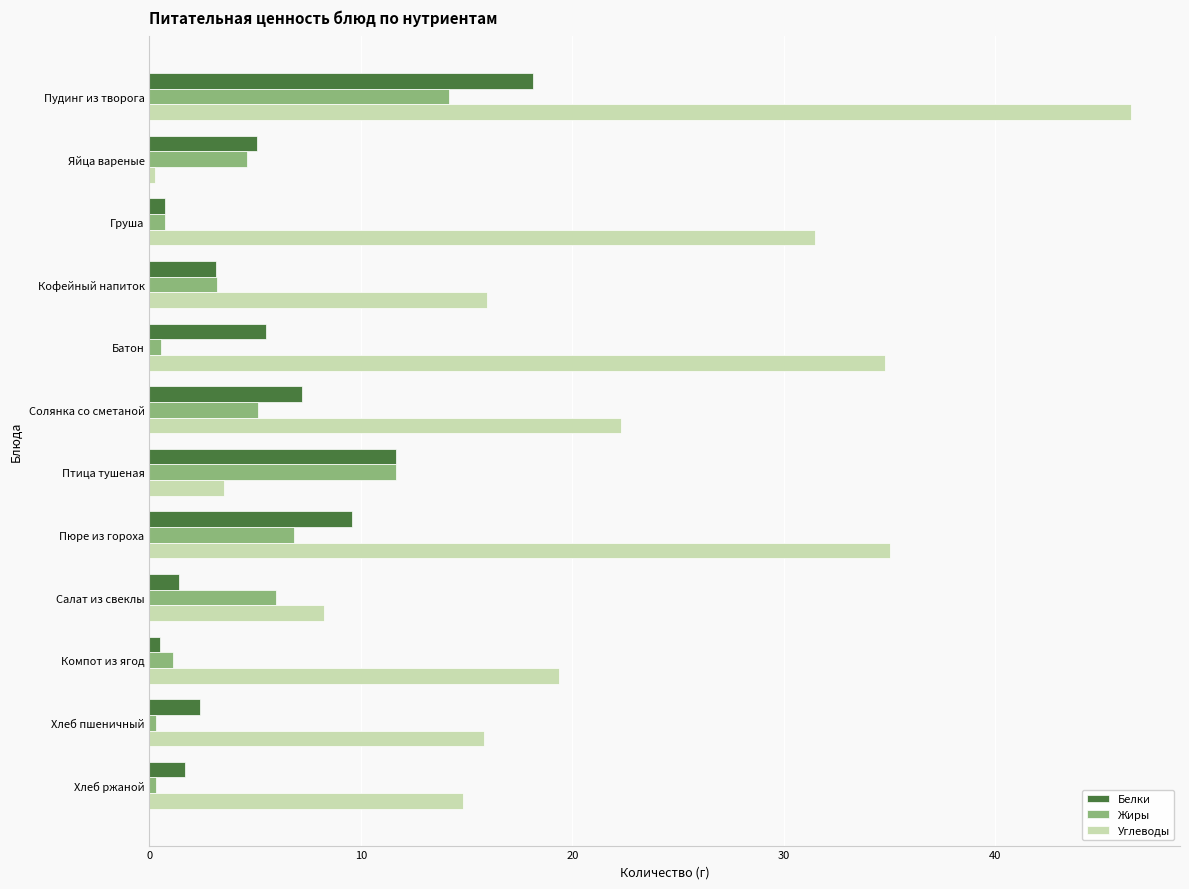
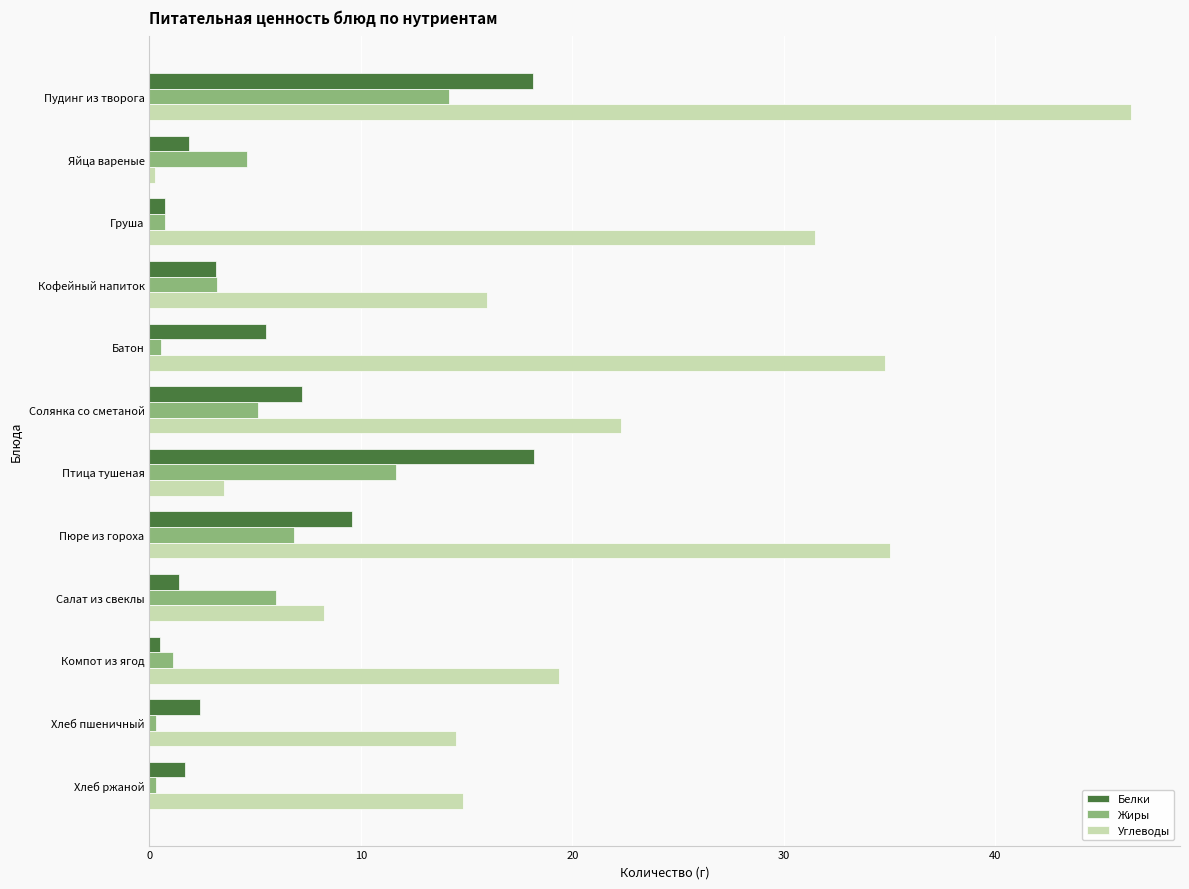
Белки, Яйца вареные: 5.1 -> 1.9
Белки, Птица тушеная: 11.7 -> 18.2
Углеводы, Хлеб пшеничный: 15.8 -> 14.5
